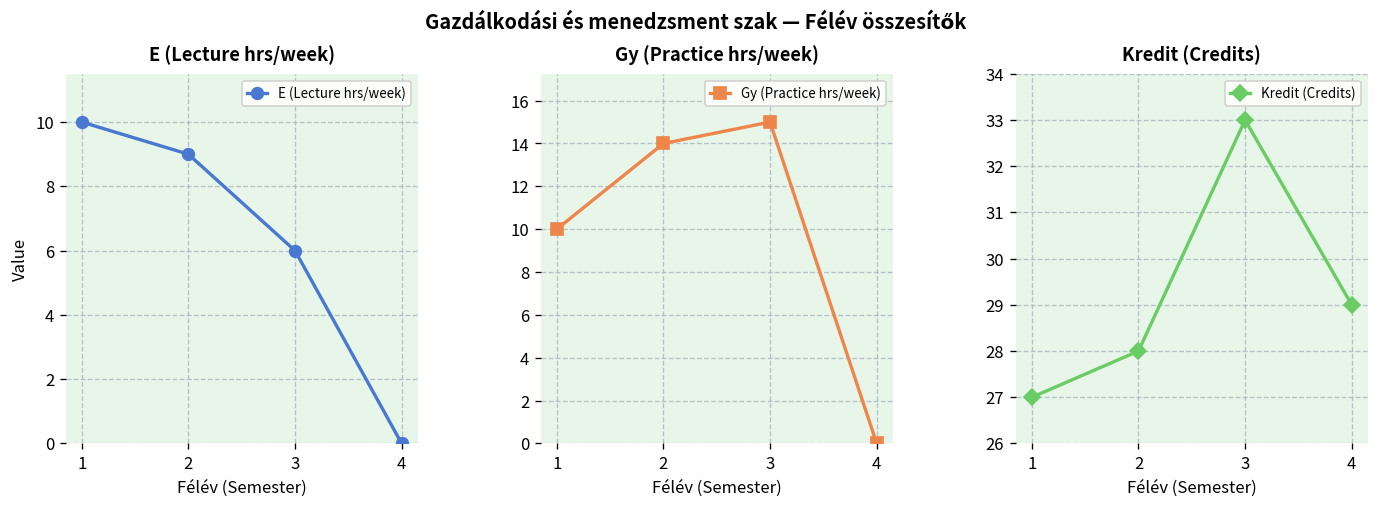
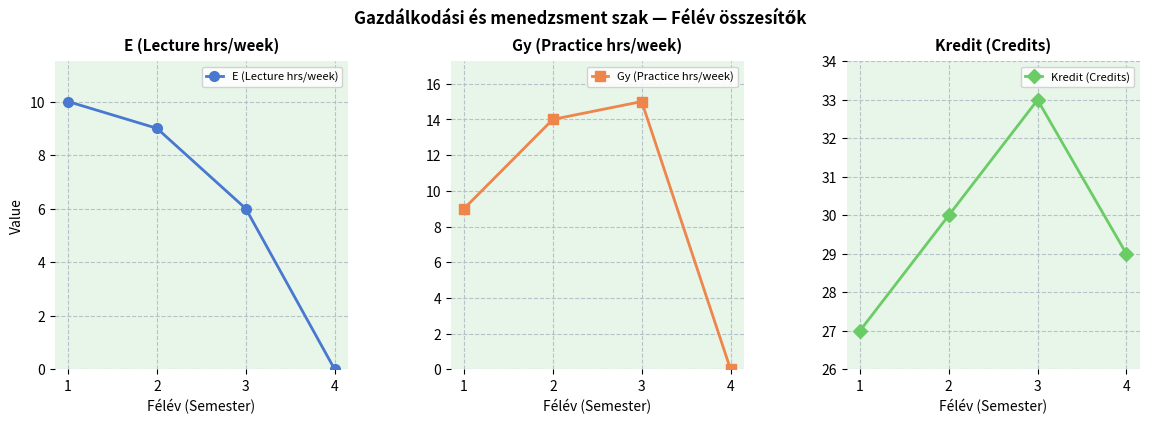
Gy (Practice hrs/week), 1: 10 -> 9
Kredit (Credits), 2: 28 -> 30
